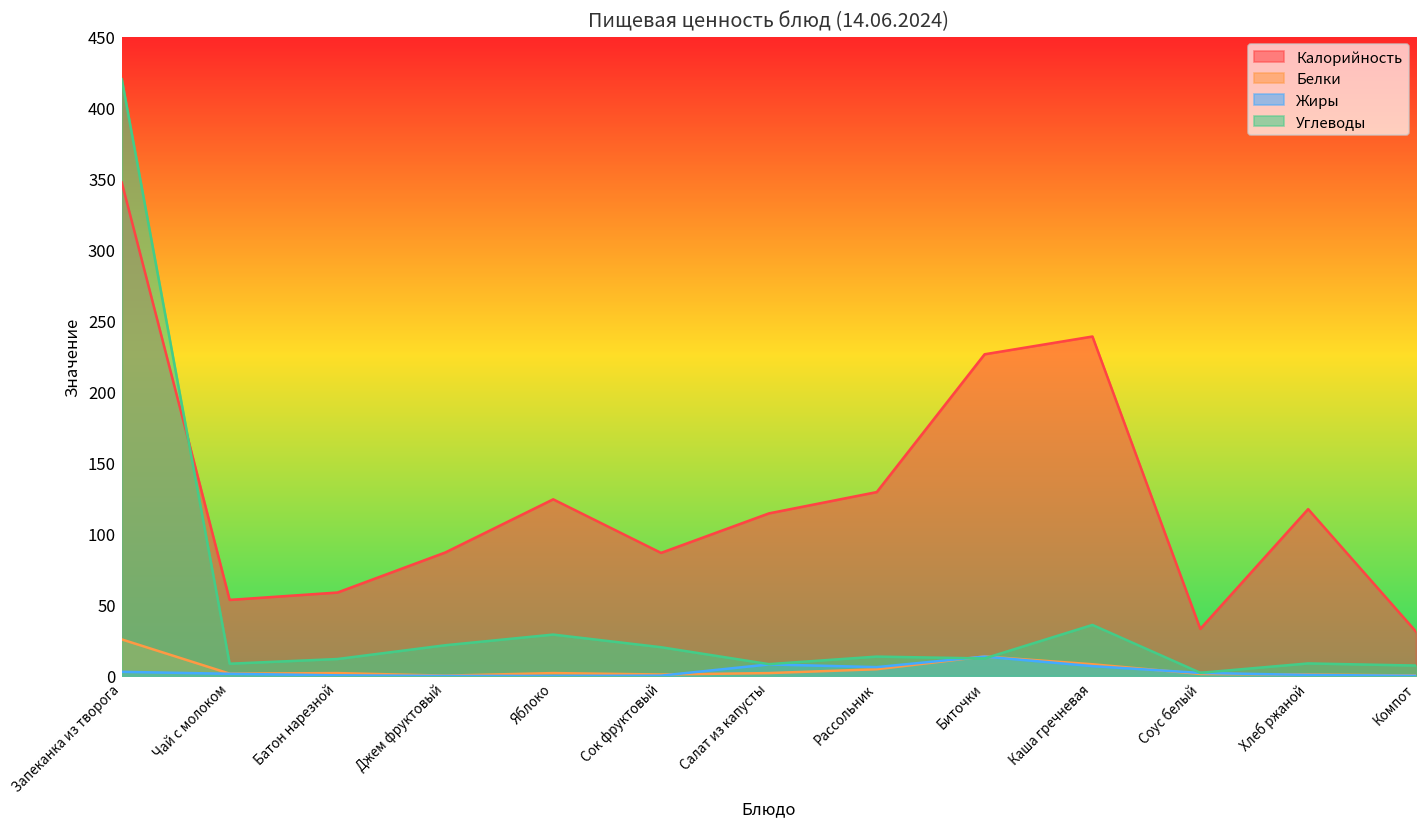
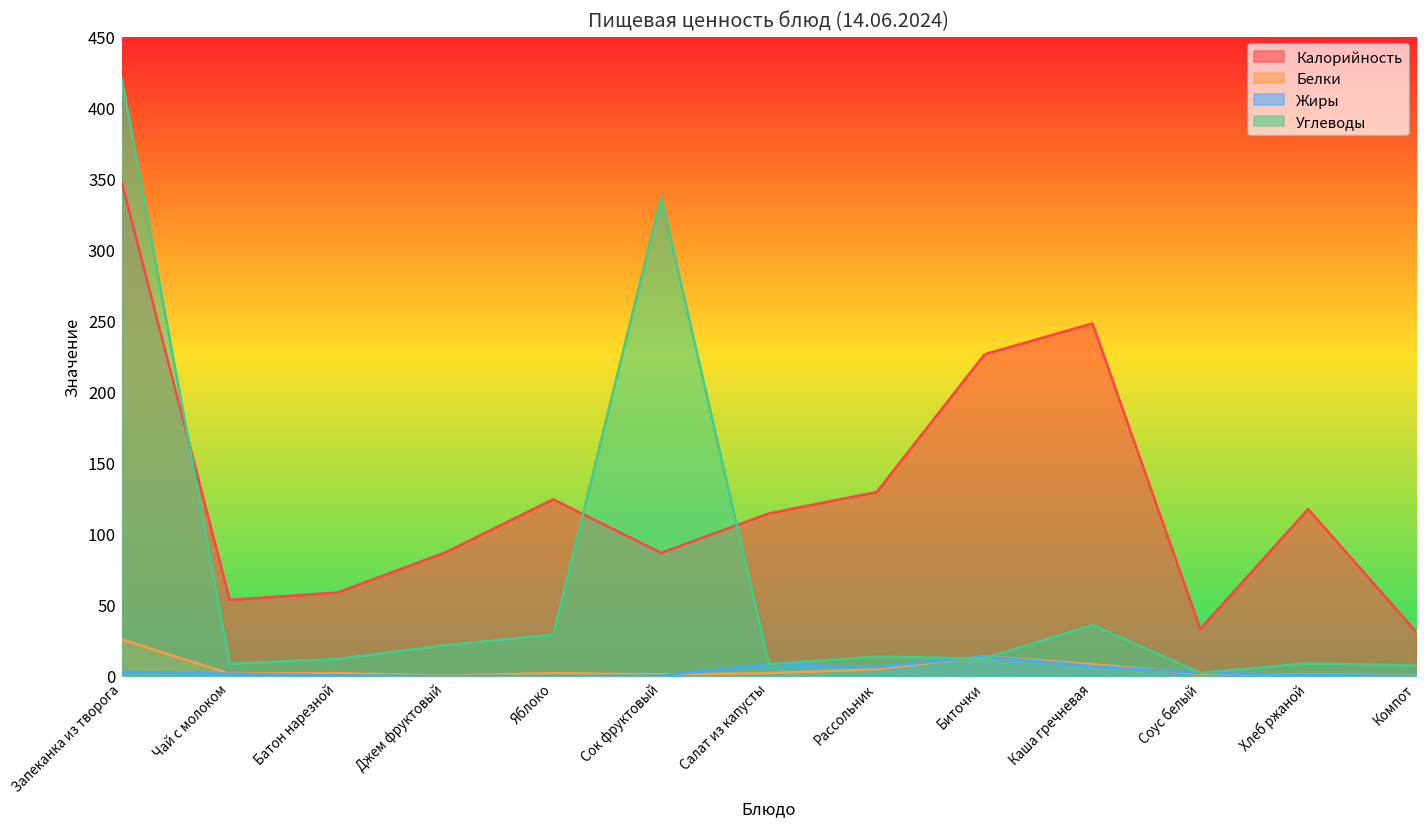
Углеводы, Сок фруктовый: 20 -> 337
Калорийность, Каша гречневая: 239 -> 248
